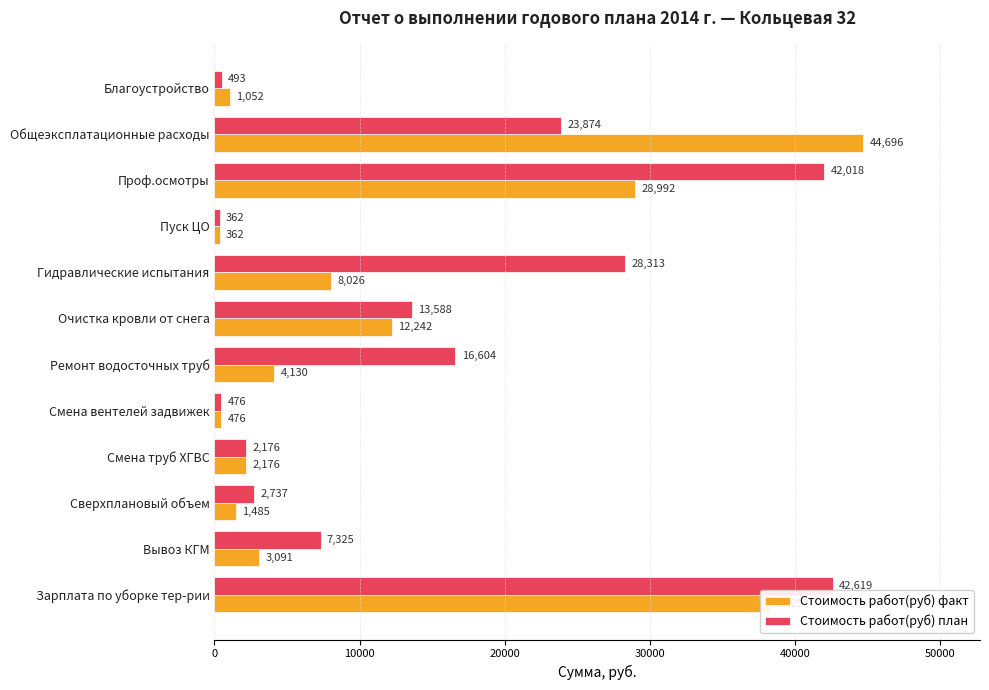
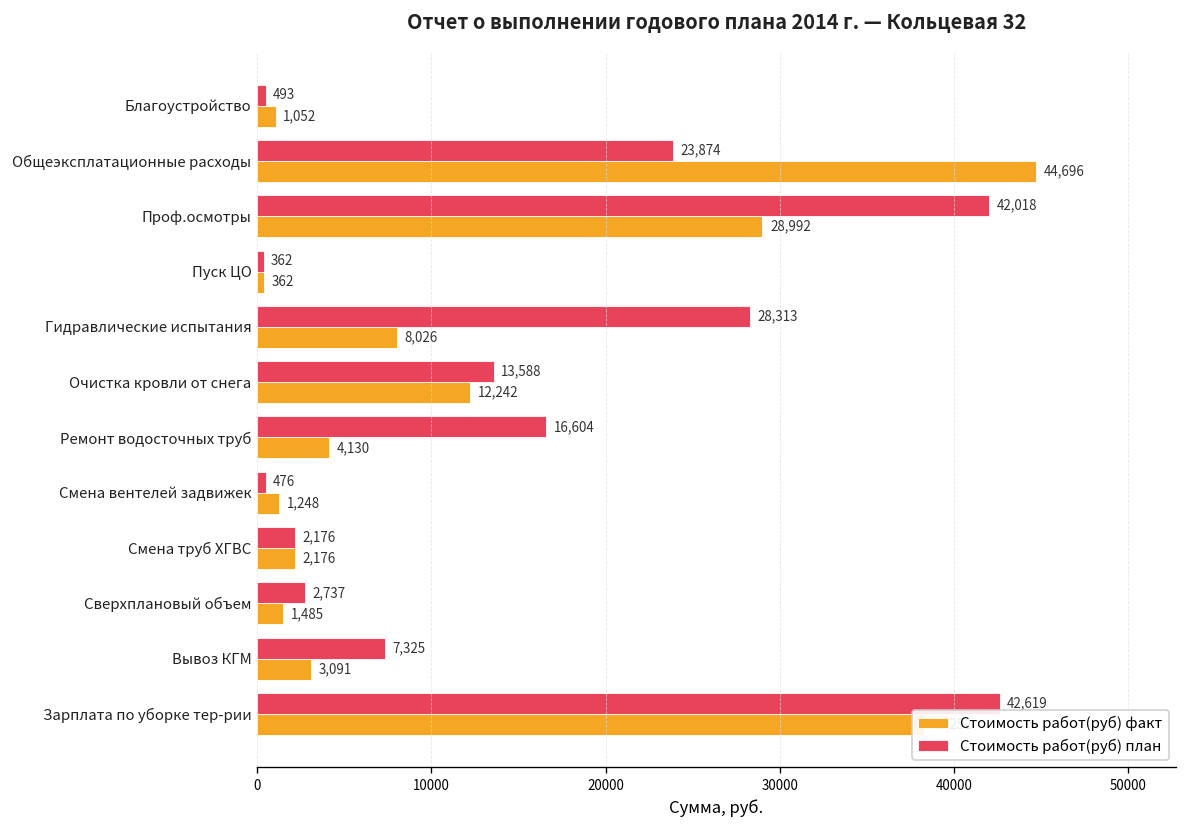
Стоимость работ(руб) факт, Смена вентелей задвижек: 476 -> 1,248
